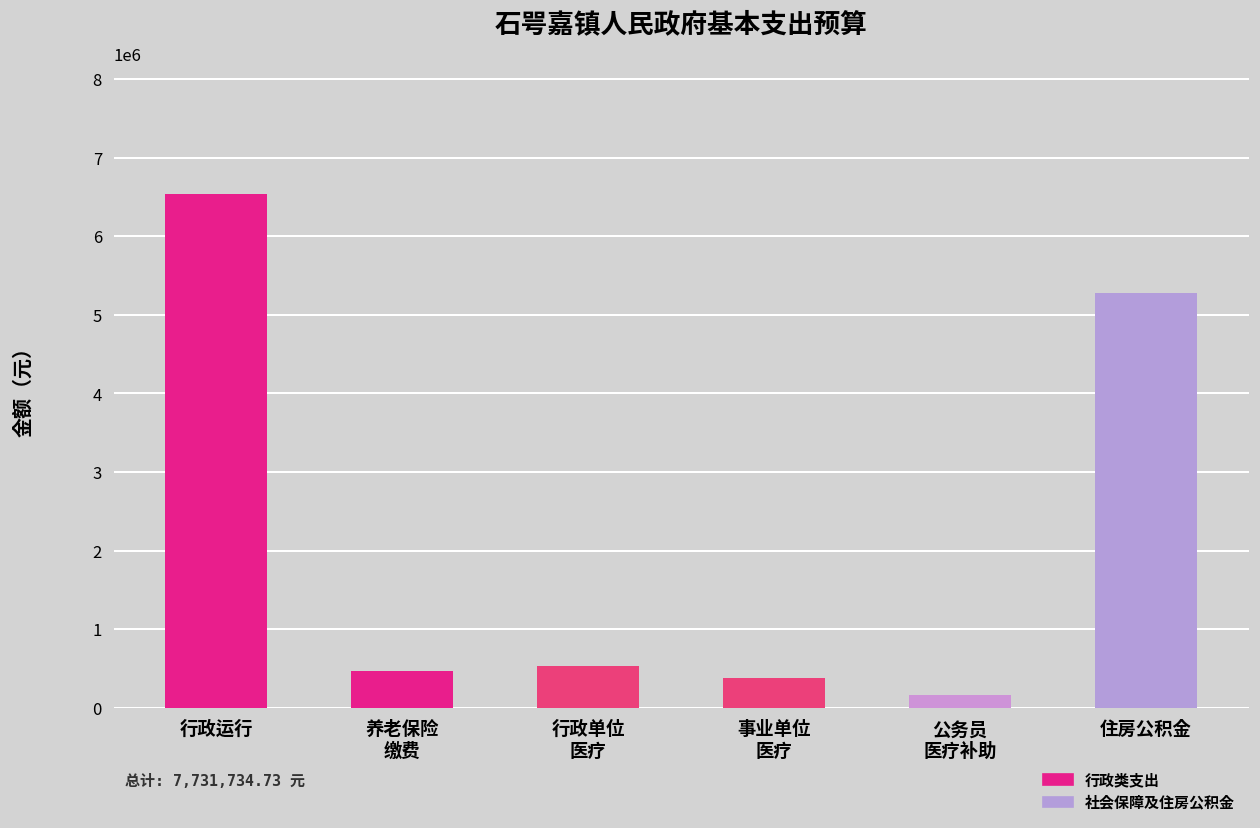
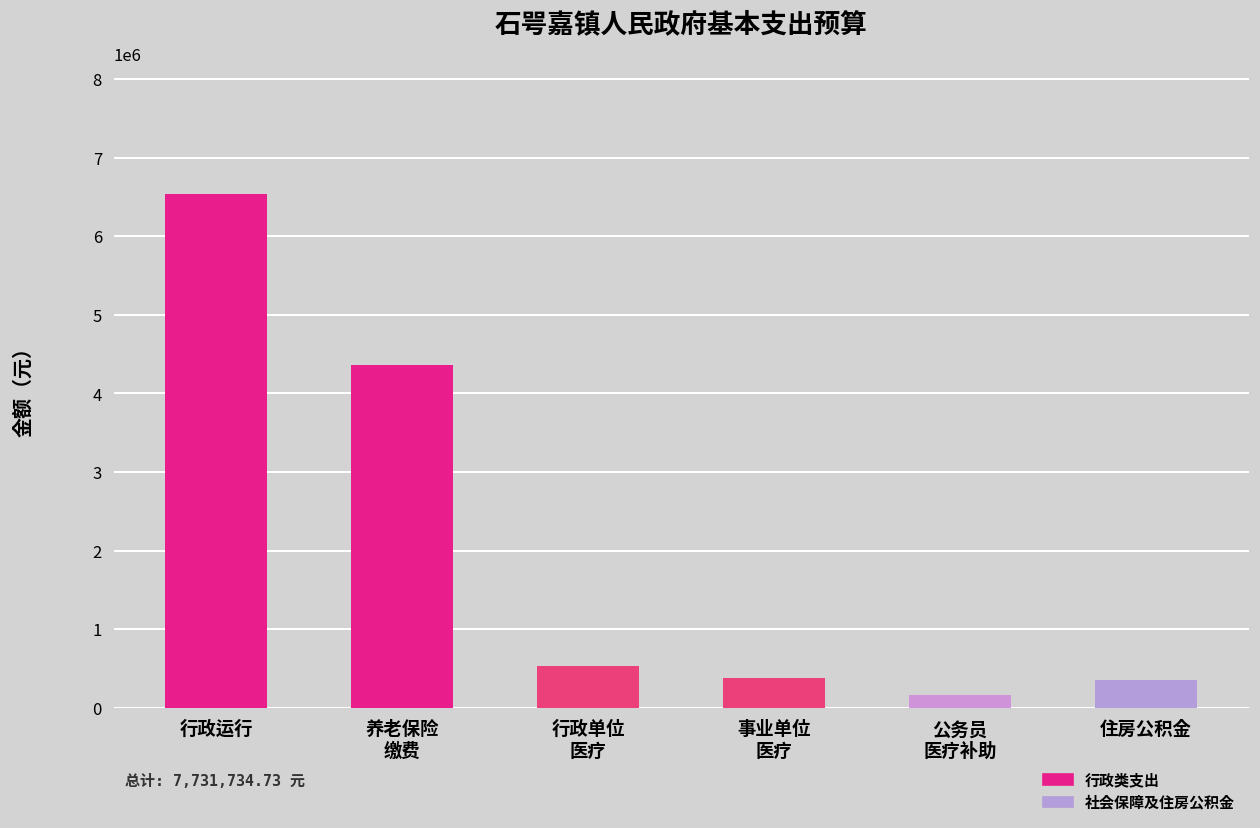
养老保险 缴费: 500000 -> 4400000
住房公积金: 5300000 -> 300000
